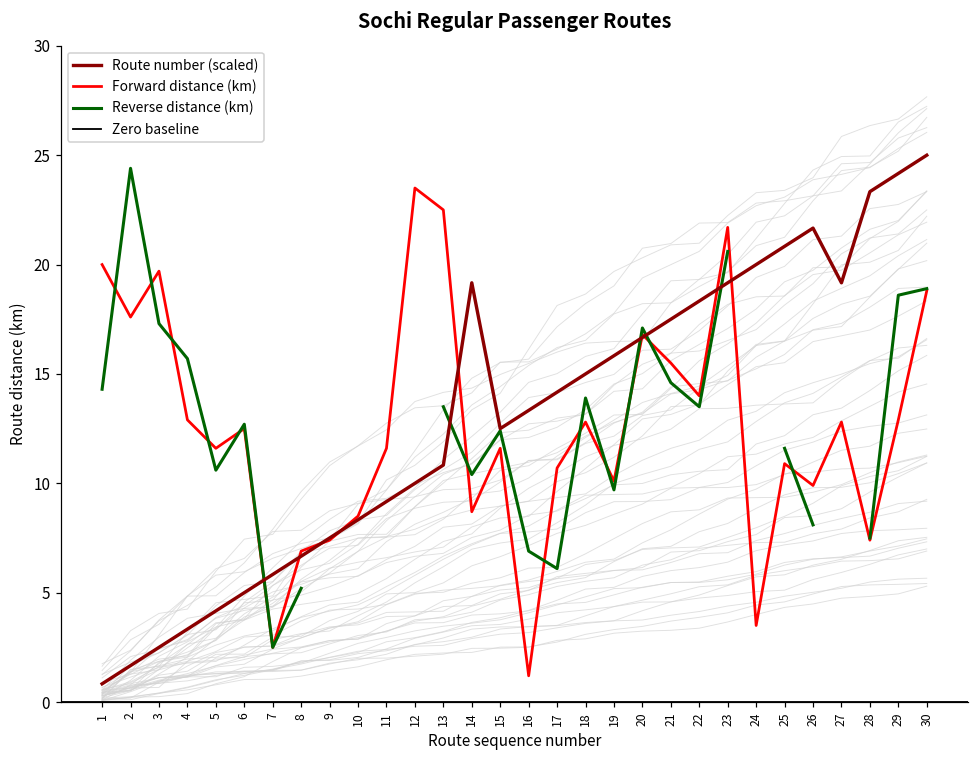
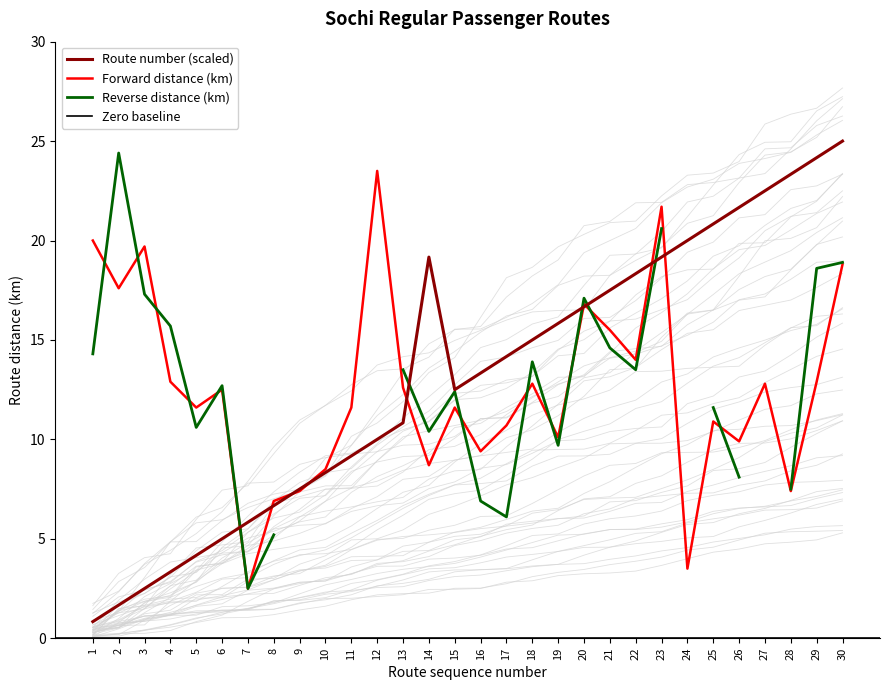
Forward distance (km), 13: 22.5 -> 12.6
Forward distance (km), 16: 1.2 -> 9.4
Route number (scaled), 27: 19.2 -> 22.5
